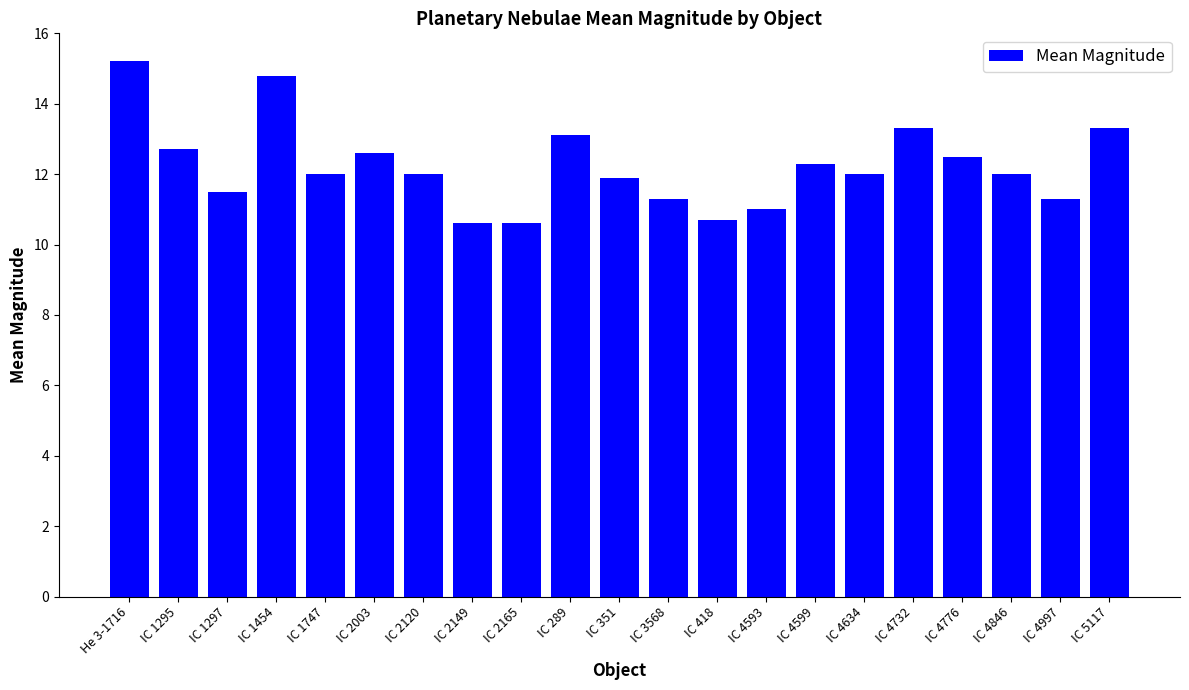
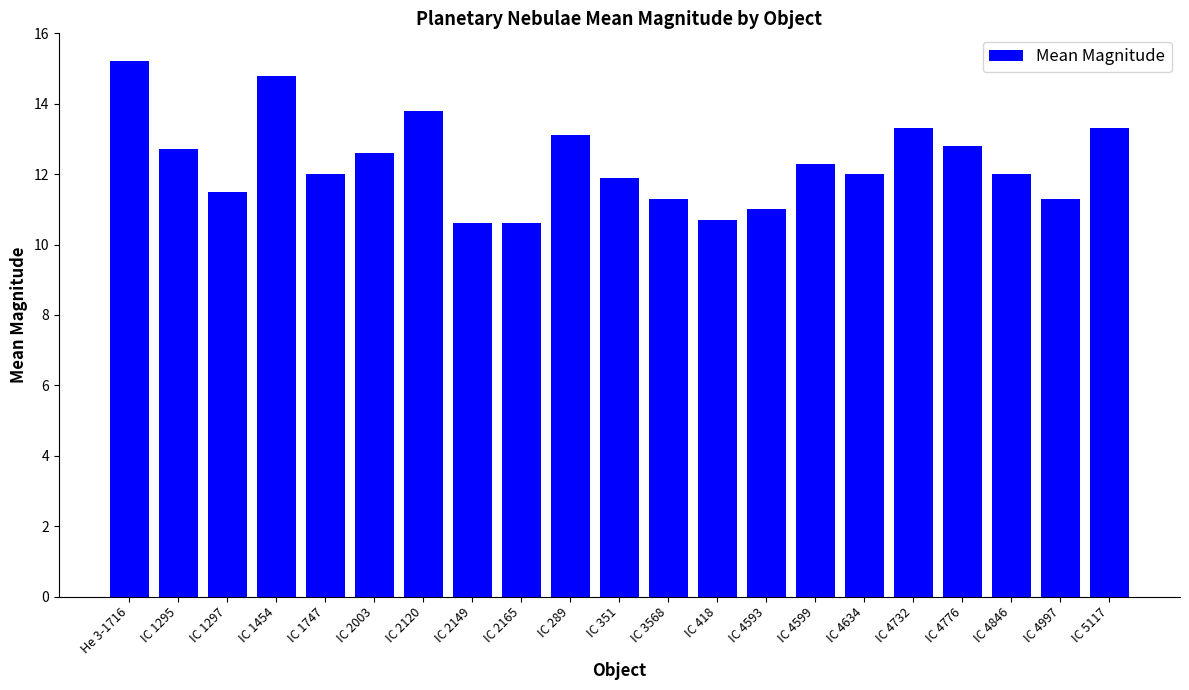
IC 2120: 12.0 -> 13.8
IC 4776: 12.5 -> 12.8
